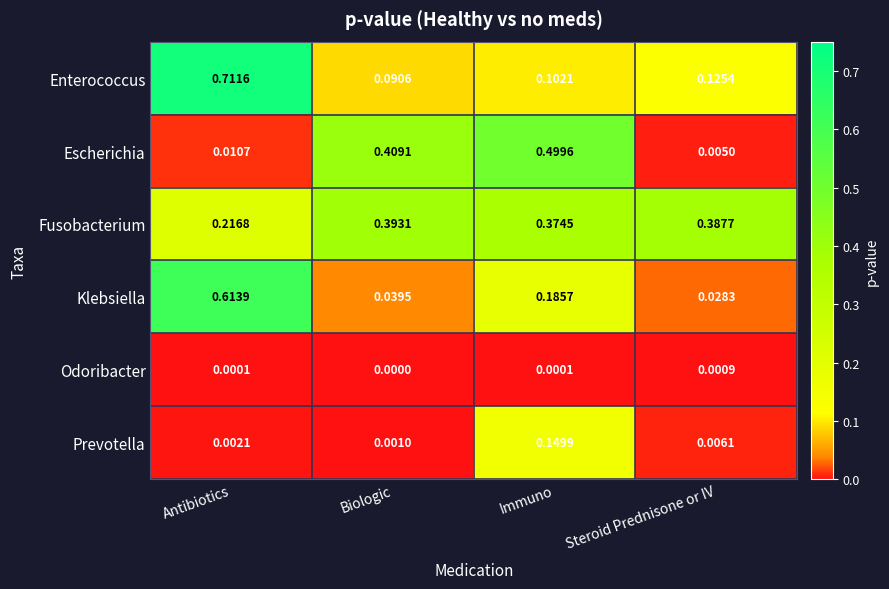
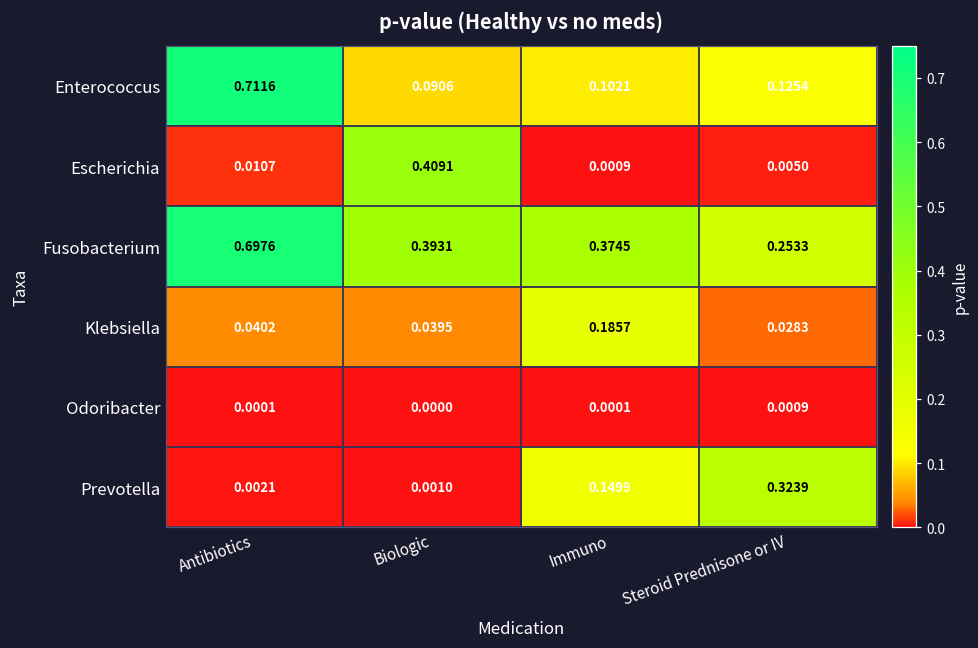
Escherichia, Immuno: 0.4996 -> 0.0009
Fusobacterium, Antibiotics: 0.2168 -> 0.6976
Fusobacterium, Steroid Prednisone or IV: 0.3877 -> 0.2533
Klebsiella, Antibiotics: 0.6139 -> 0.0402
Prevotella, Steroid Prednisone or IV: 0.0061 -> 0.3239
